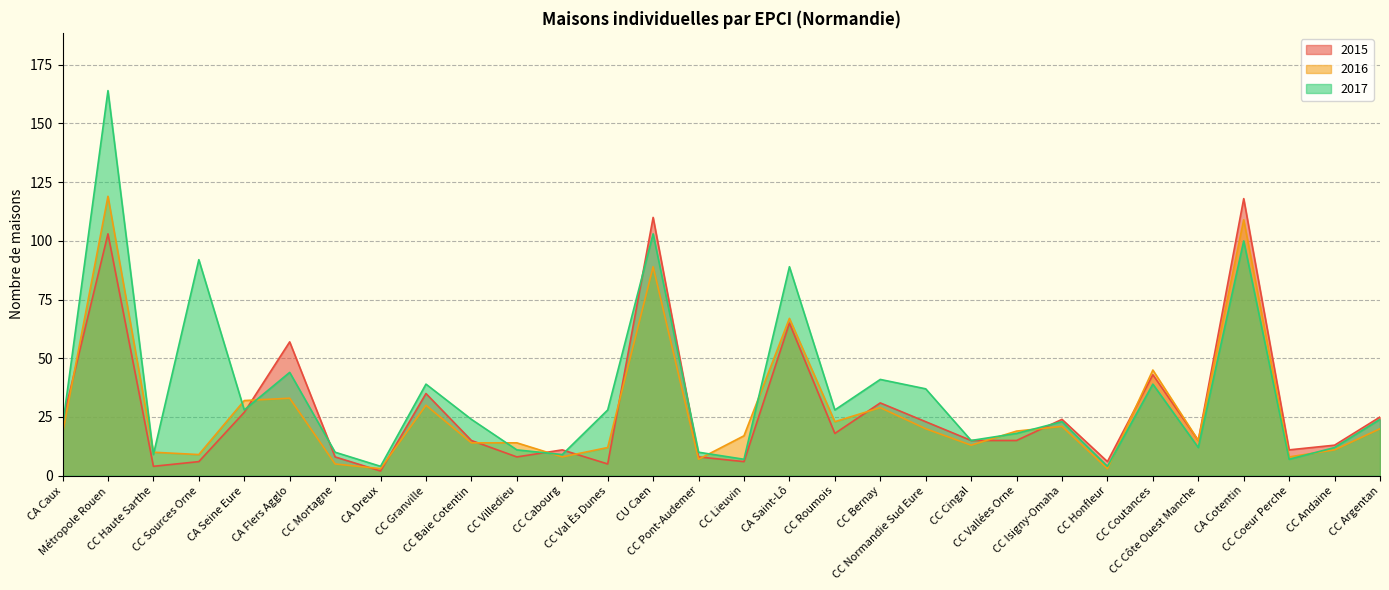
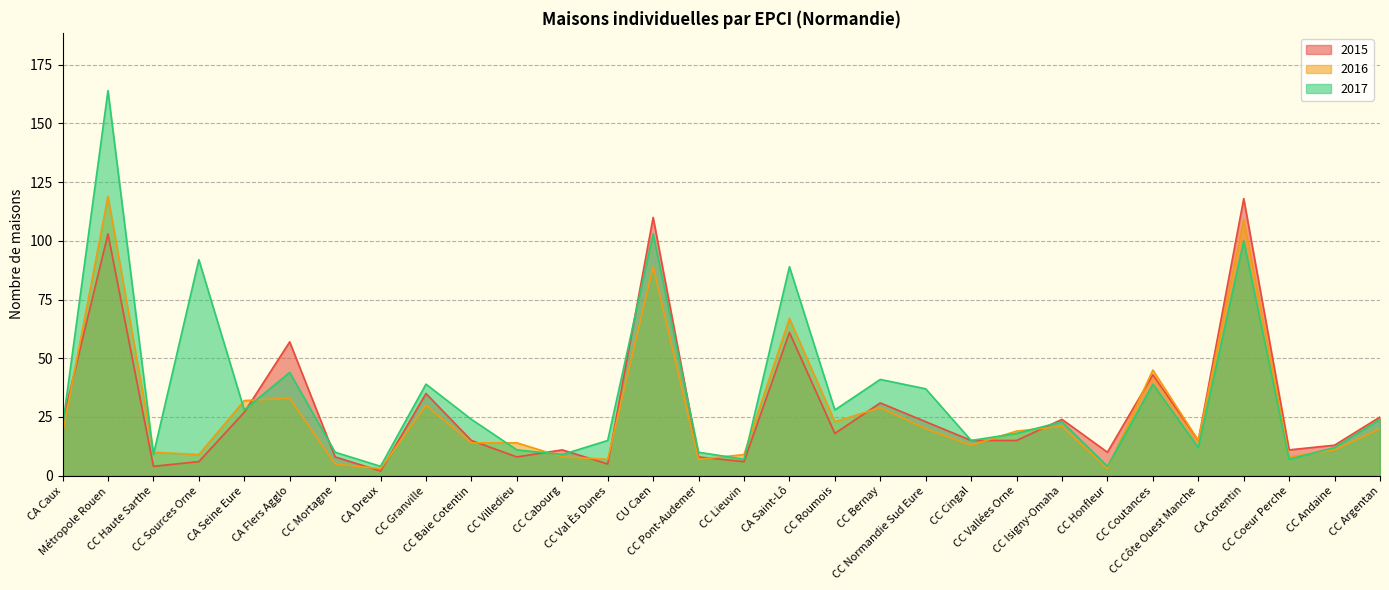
2016, CC Val Ès Dunes: 12 -> 7
2017, CC Val Ès Dunes: 28 -> 15
2016, CC Lieuvin: 17 -> 9
2015, CA Saint-Lô: 65 -> 61
2015, CC Honfleur: 6 -> 10
